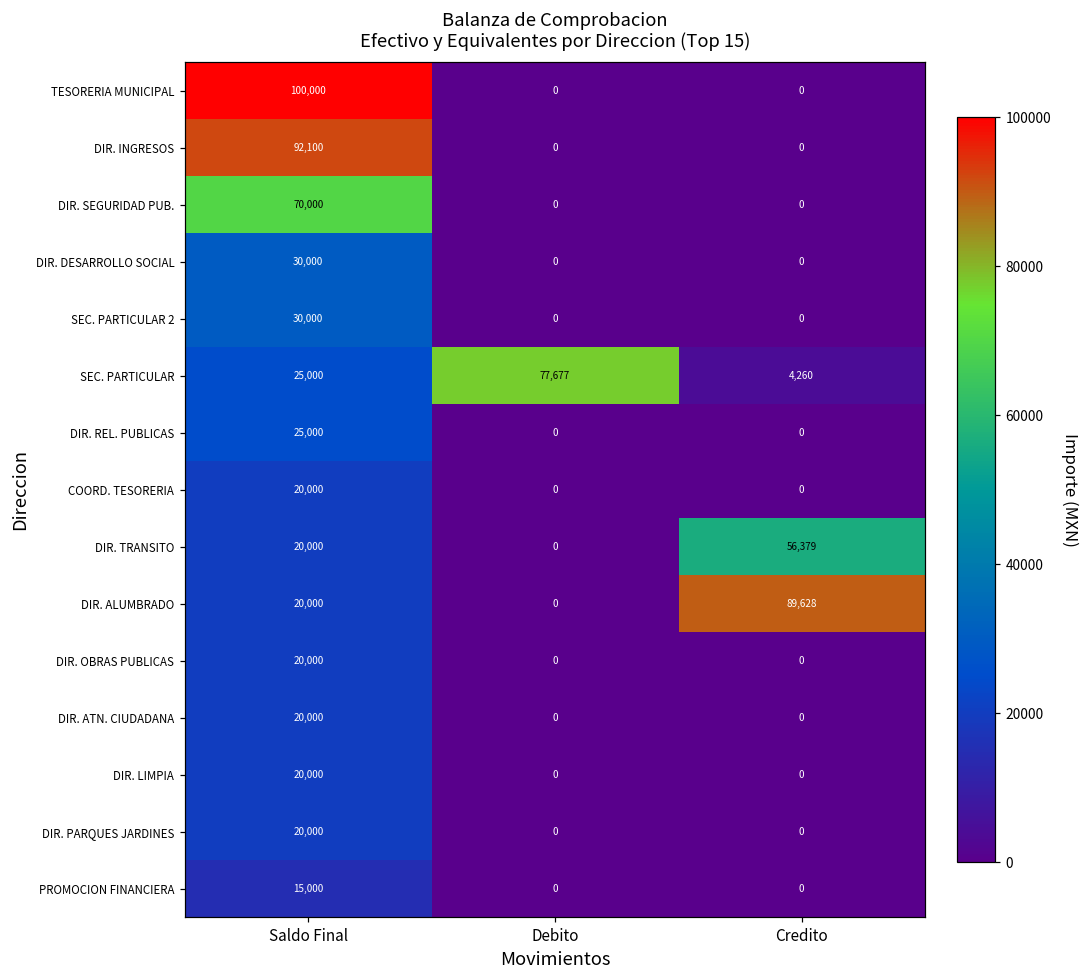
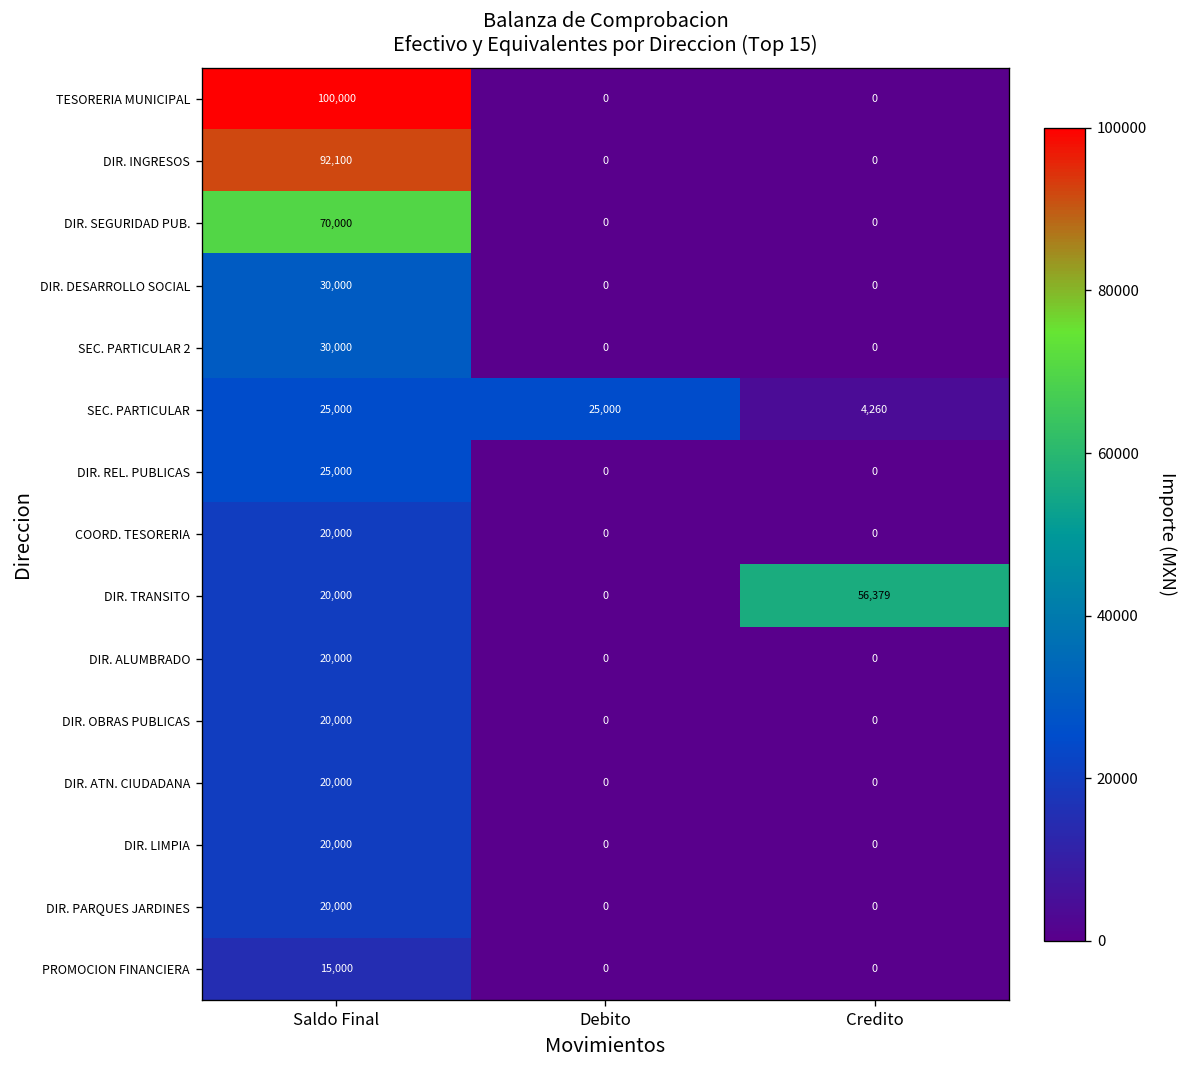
SEC. PARTICULAR, Debito: 77,677 -> 25,000
DIR. ALUMBRADO, Credito: 89,628 -> 0
